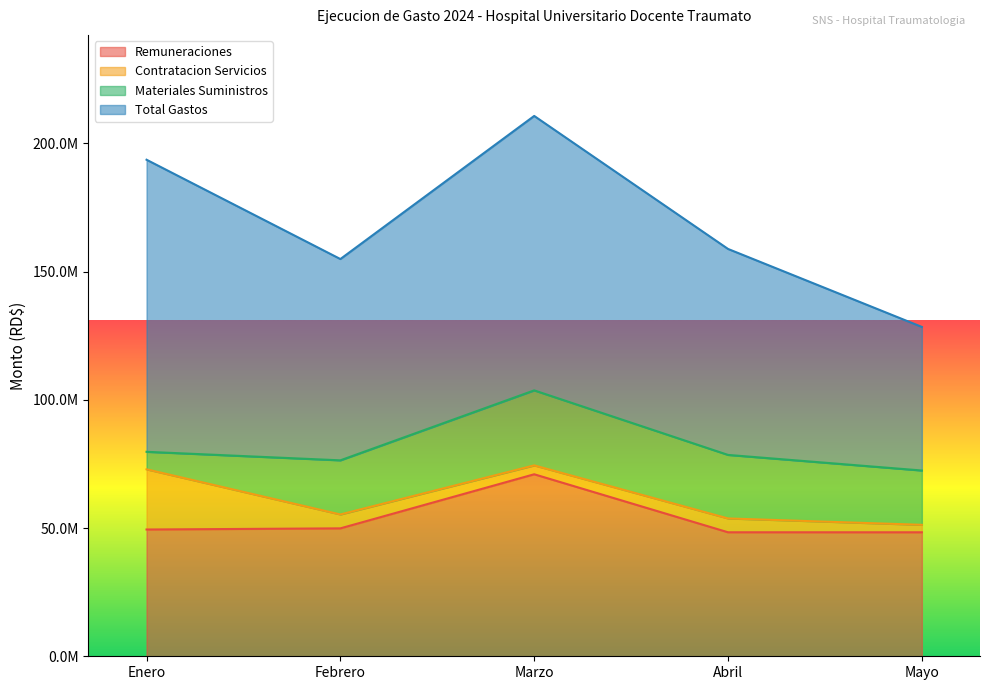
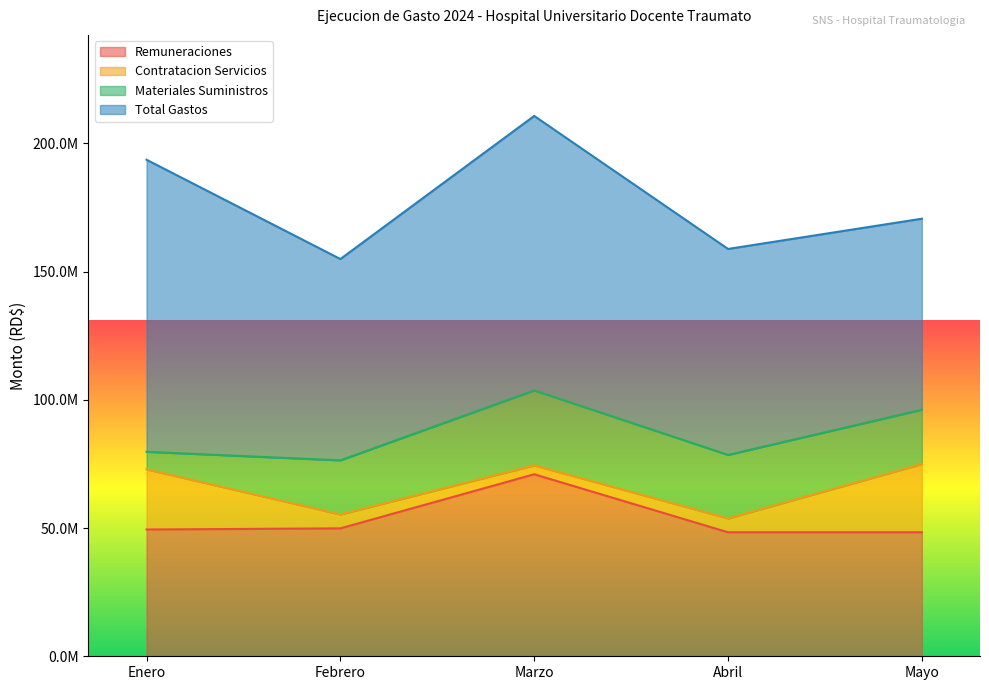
Contratacion Servicios, Mayo: 3000000 -> 27000000
Total Gastos, Mayo: 56000000 -> 74000000
